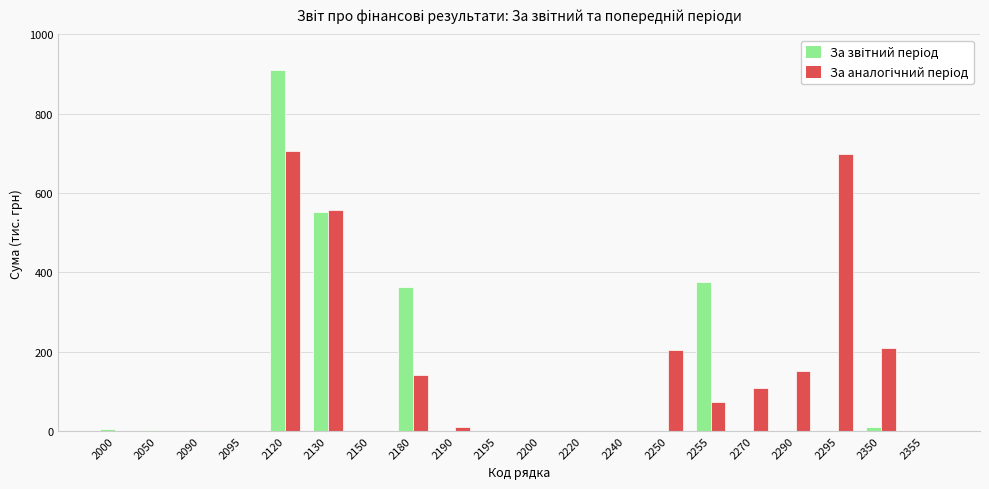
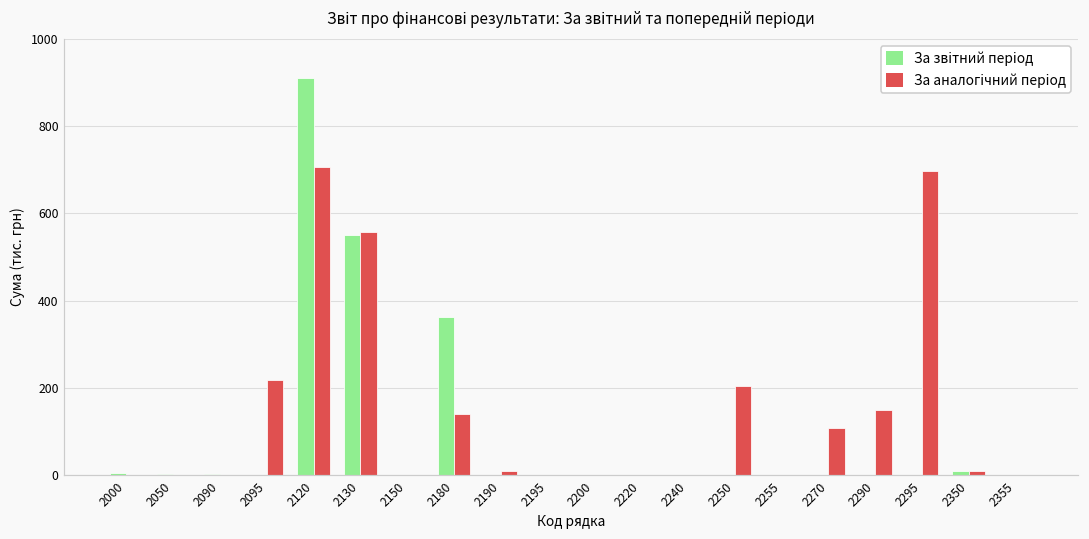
За аналогічний період, 2095: 0 -> 220
За звітний період, 2255: 380 -> 0
За аналогічний період, 2255: 70 -> 0
За аналогічний період, 2350: 210 -> 10
